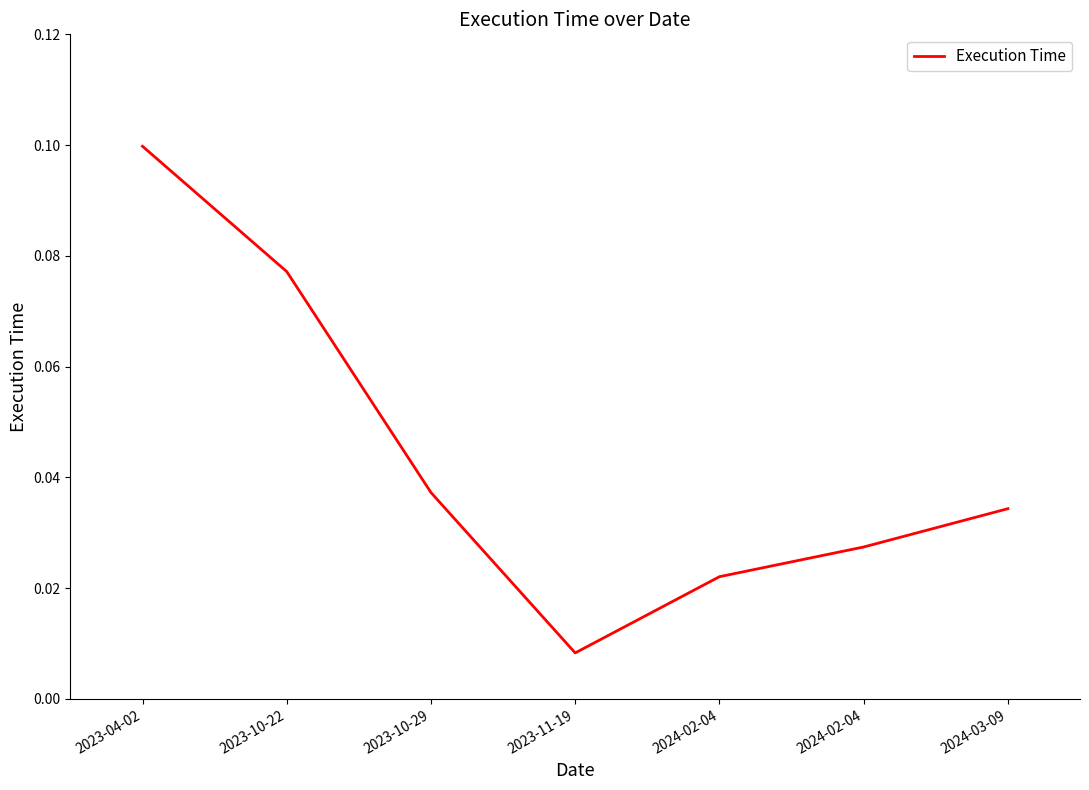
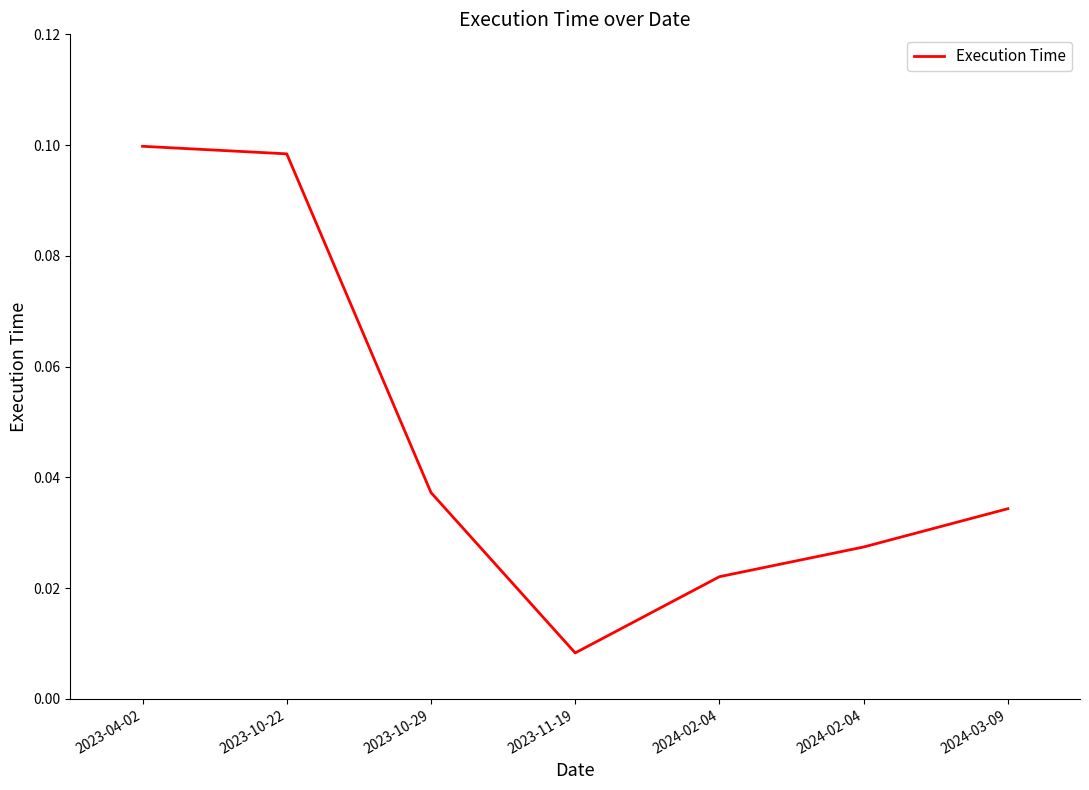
2023-10-22: 0.077 -> 0.098
